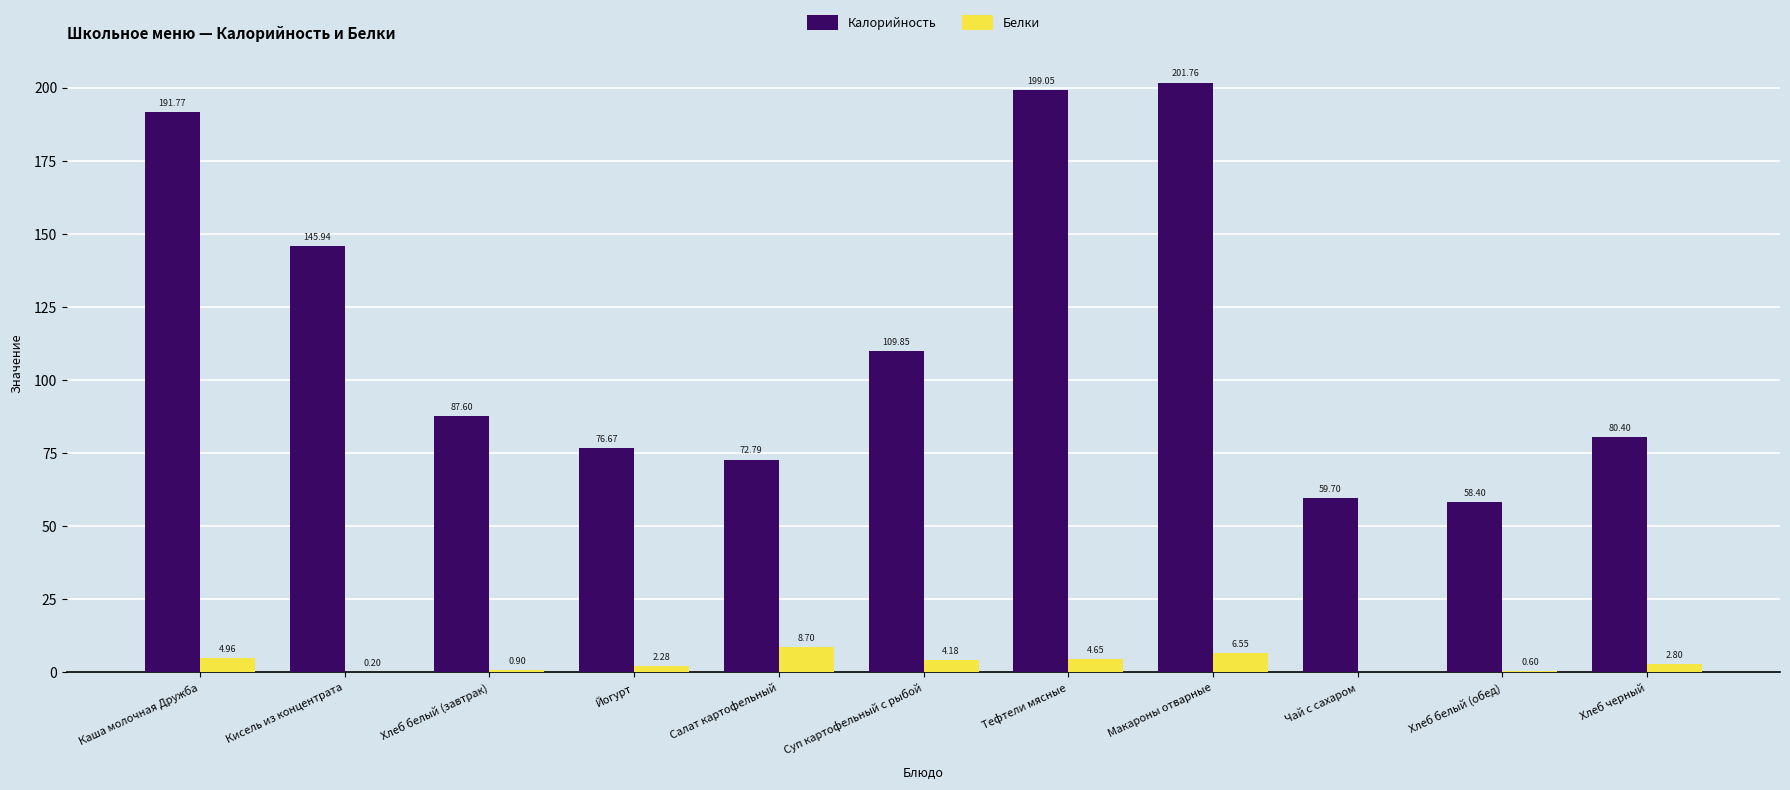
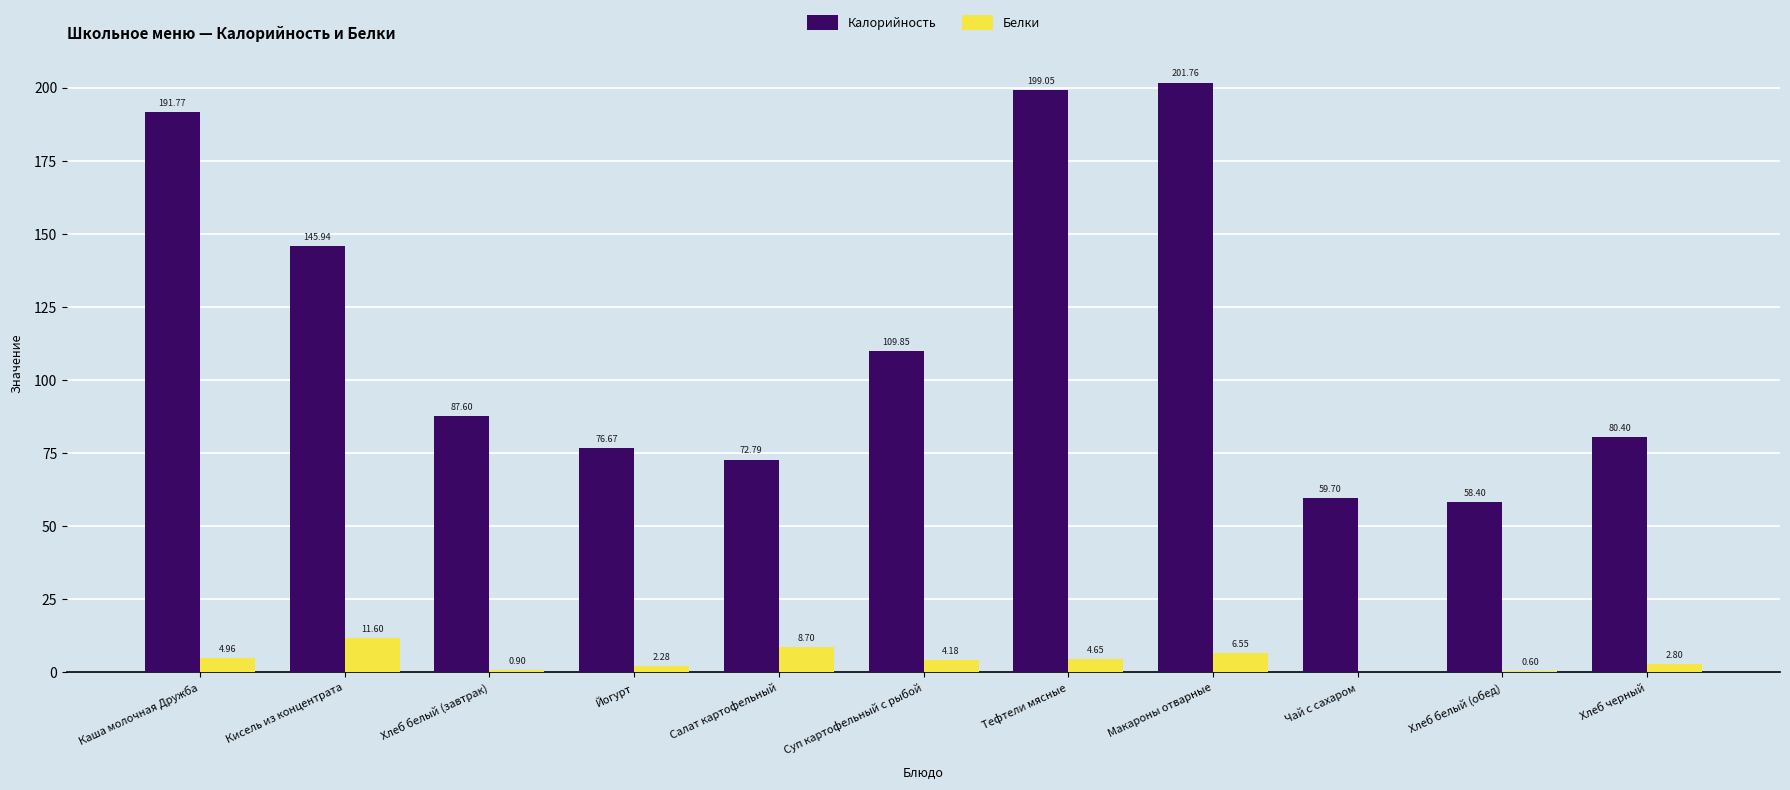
Белки, Кисель из концентрата: 0.20 -> 11.60
